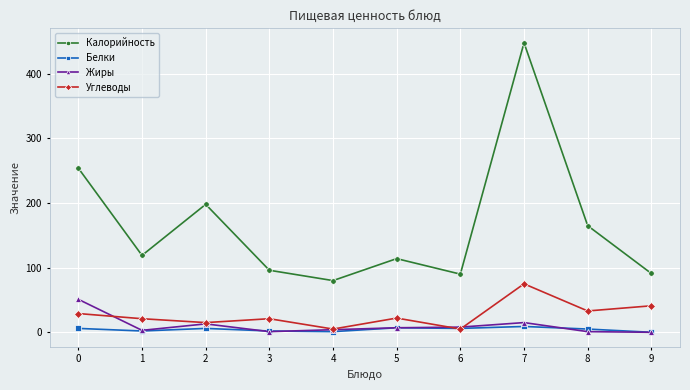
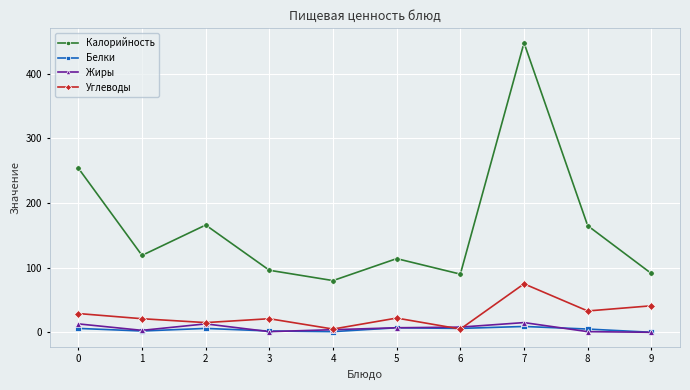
Жиры, 0: 50 -> 10
Калорийность, 2: 200 -> 170
